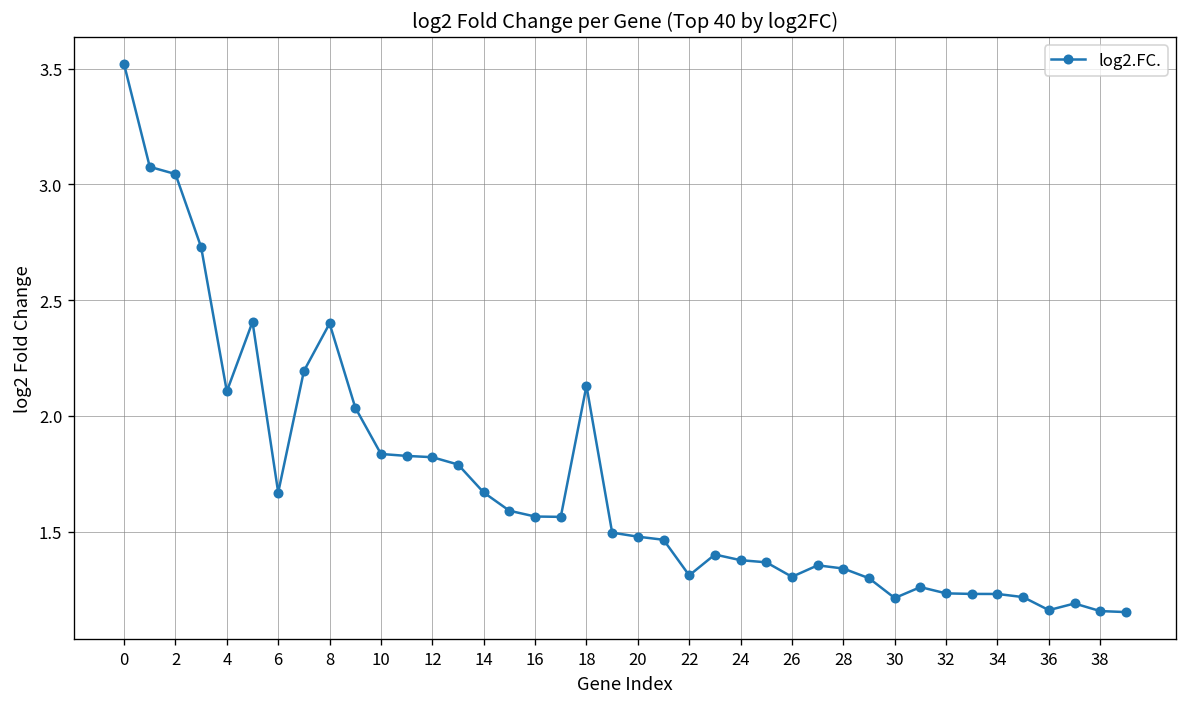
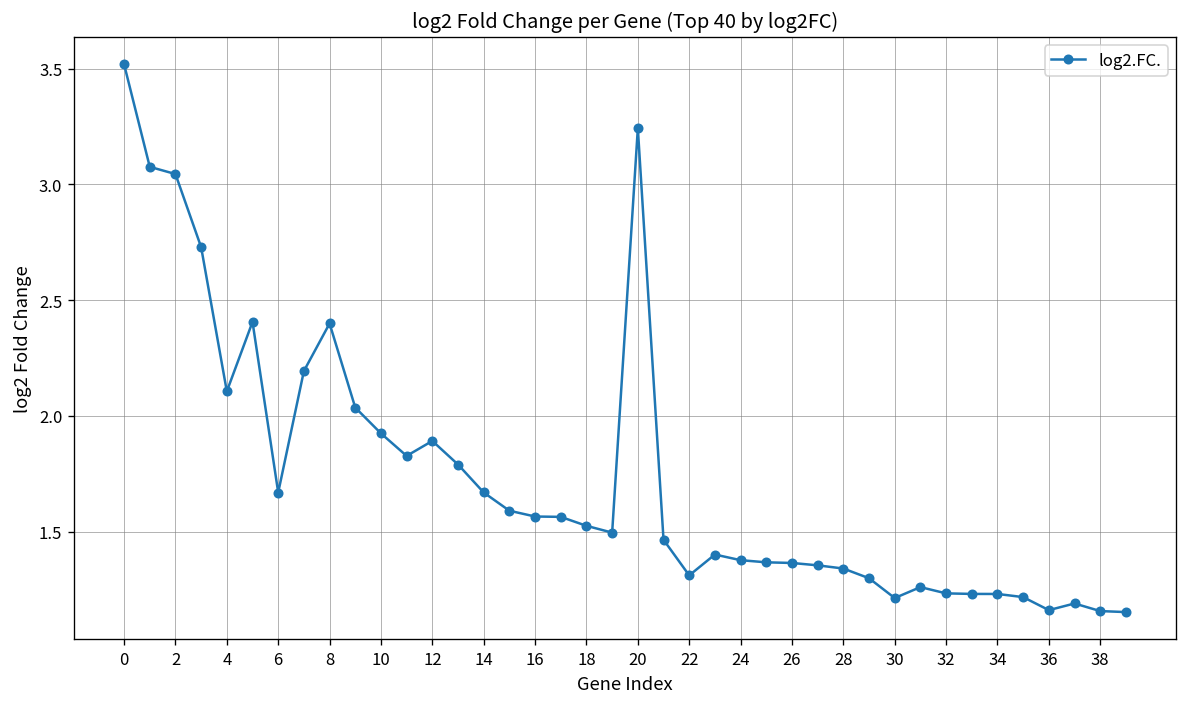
10: 1.84 -> 1.92
12: 1.82 -> 1.89
18: 2.13 -> 1.53
20: 1.48 -> 3.24
26: 1.31 -> 1.37
